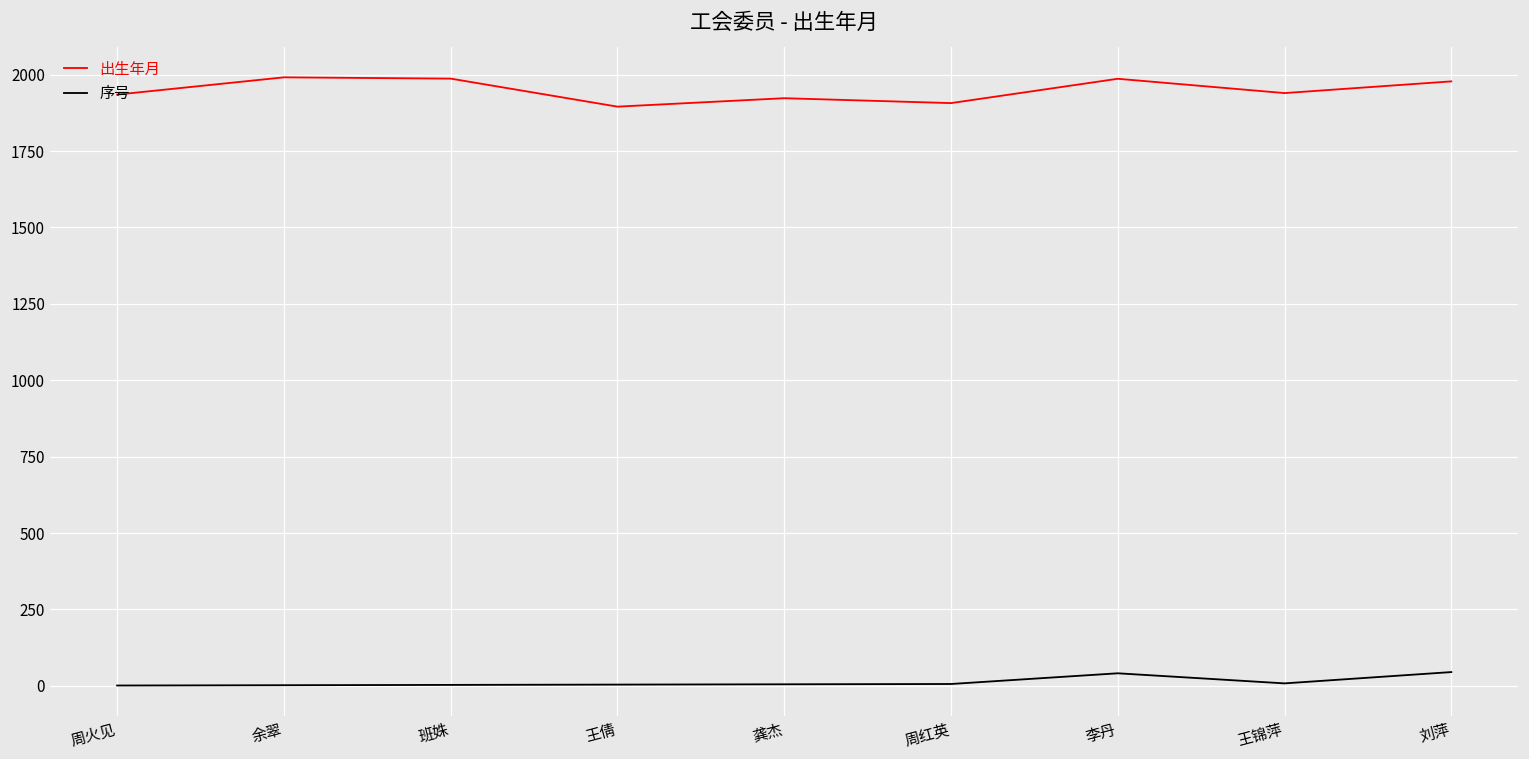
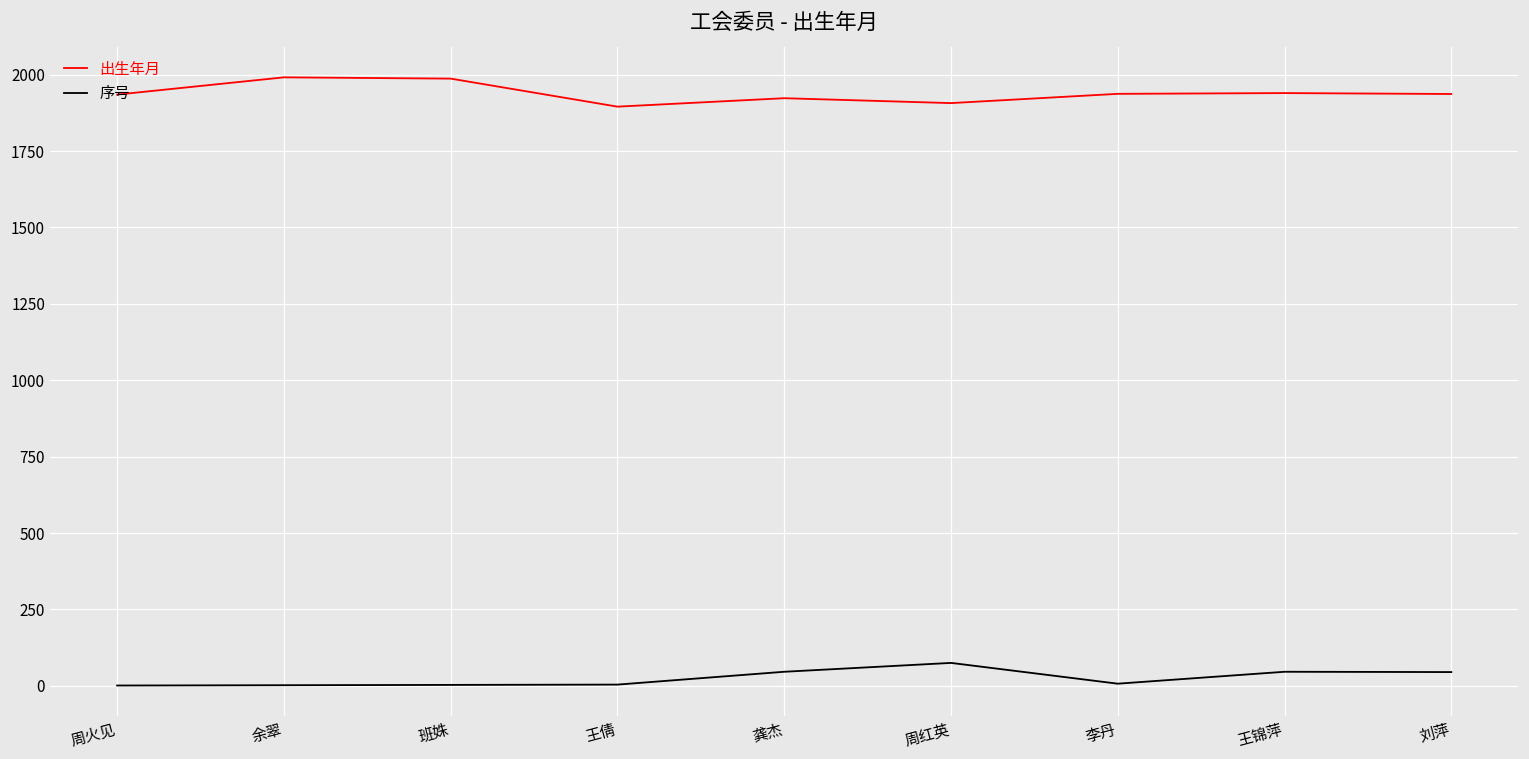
序号, 龚杰: 10 -> 50
序号, 周红英: 10 -> 80
出生年月, 李丹: 1990 -> 1940
序号, 李丹: 40 -> 10
序号, 王锦萍: 10 -> 50
出生年月, 刘萍: 1980 -> 1940
